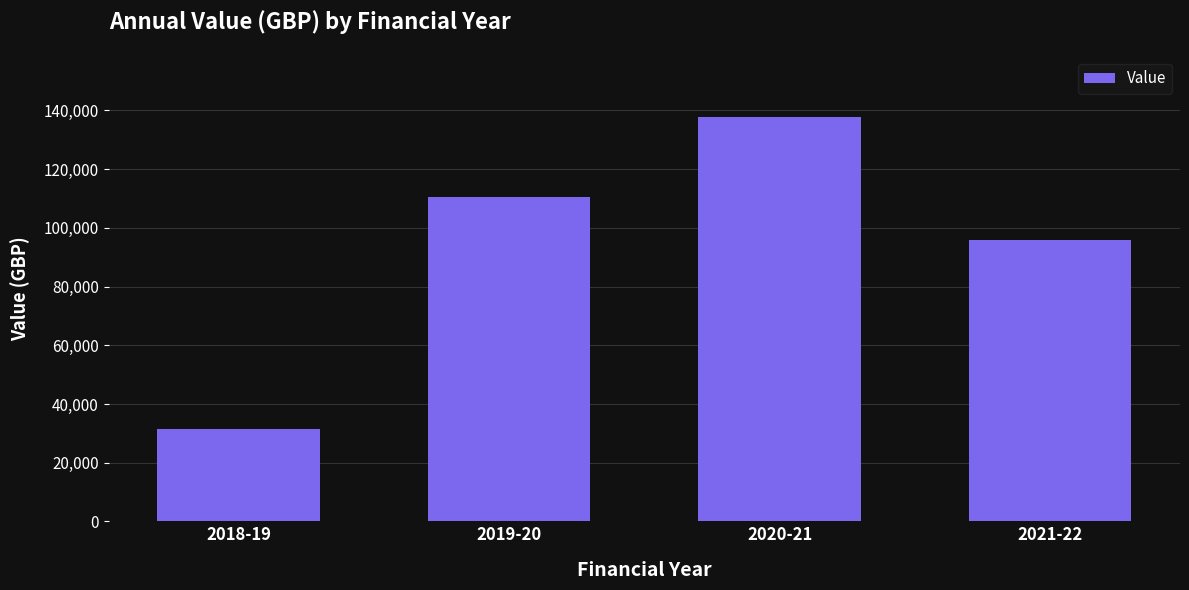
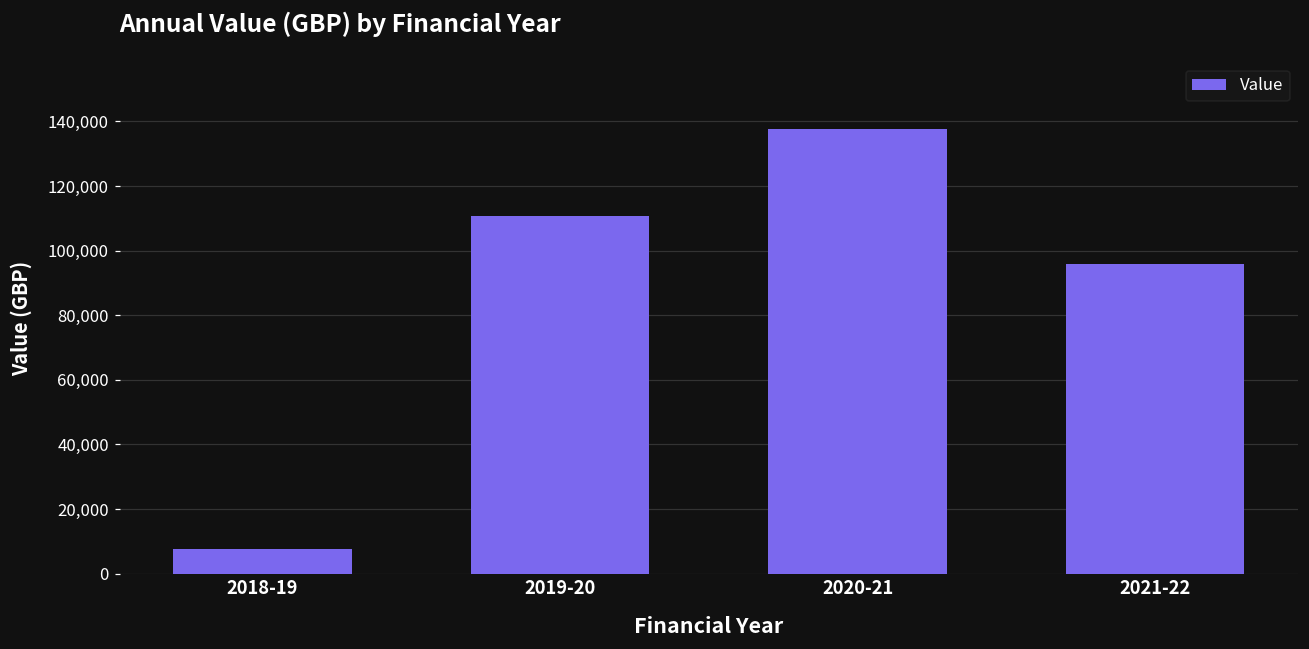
2018-19: 31,000 -> 8,000
